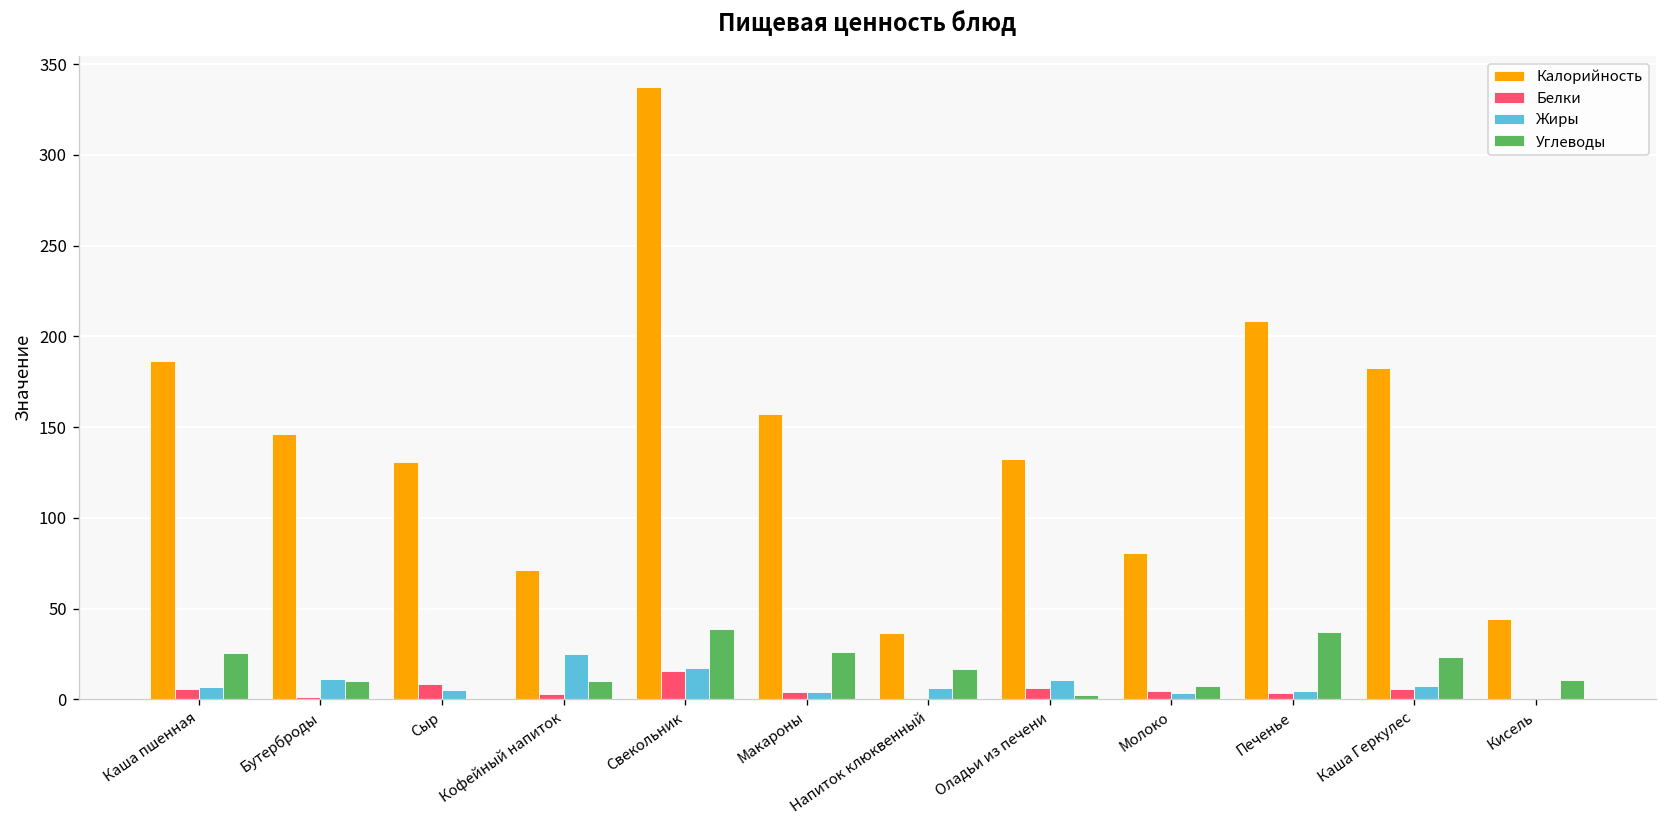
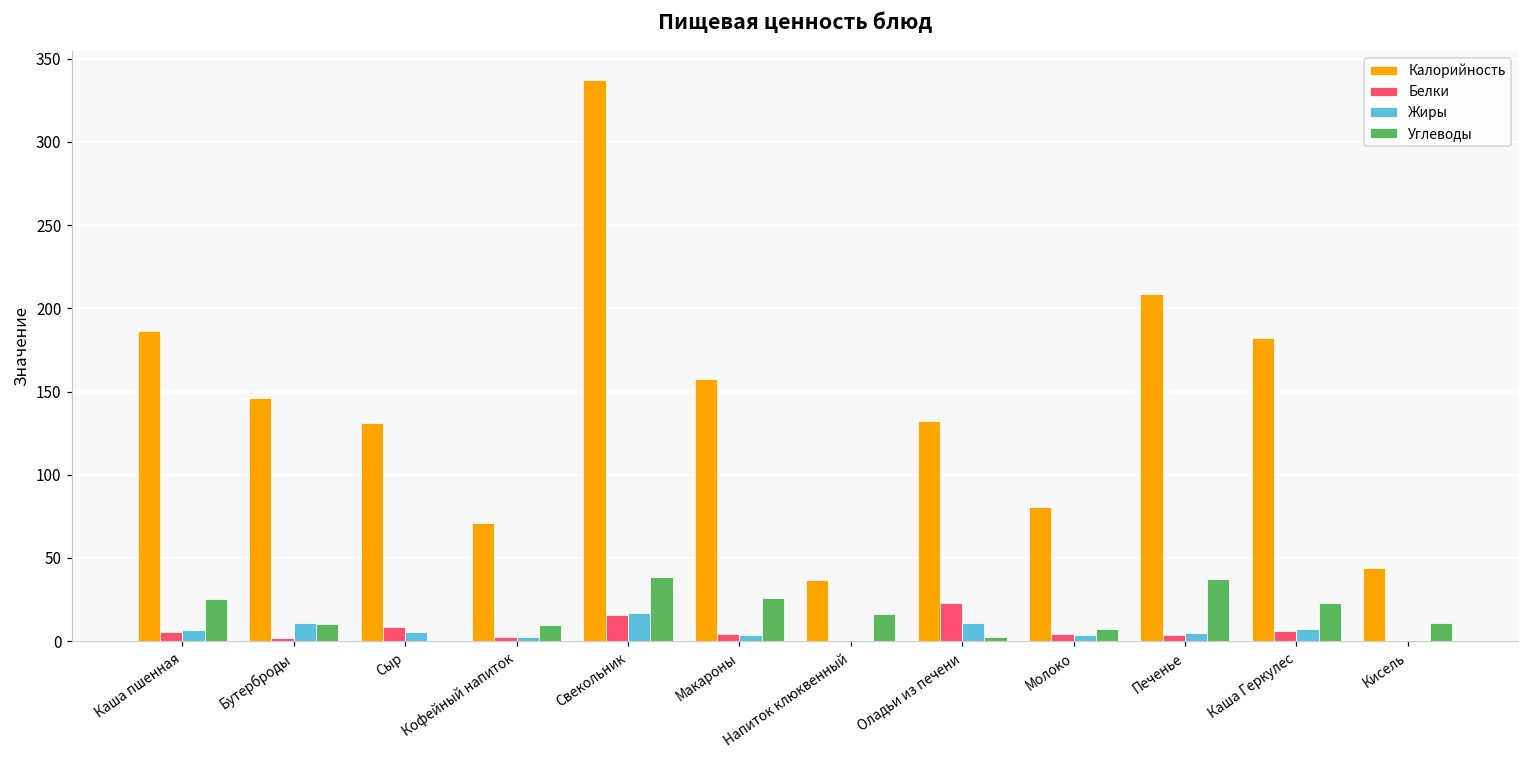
Жиры, Кофейный напиток: 25 -> 2
Жиры, Напиток клюквенный: 6 -> 0
Белки, Оладьи из печени: 6 -> 23
